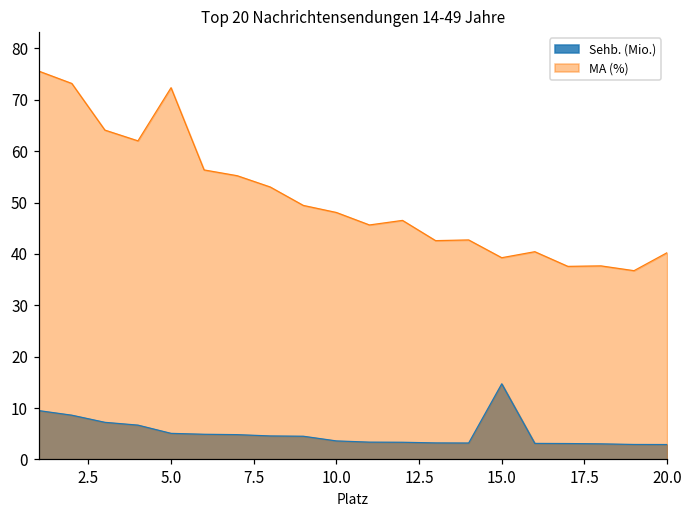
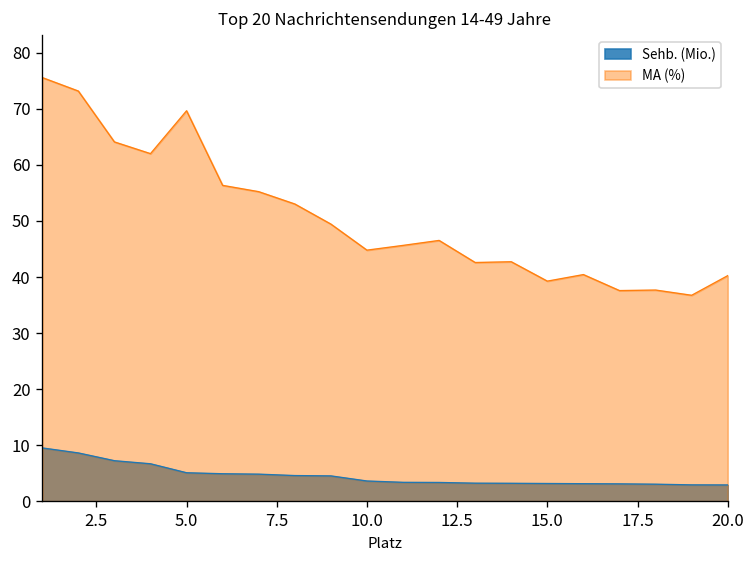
MA (%), 5.0: 72 -> 70
MA (%), 10.0: 48 -> 45
Sehb. (Mio.), 15.0: 15 -> 3
